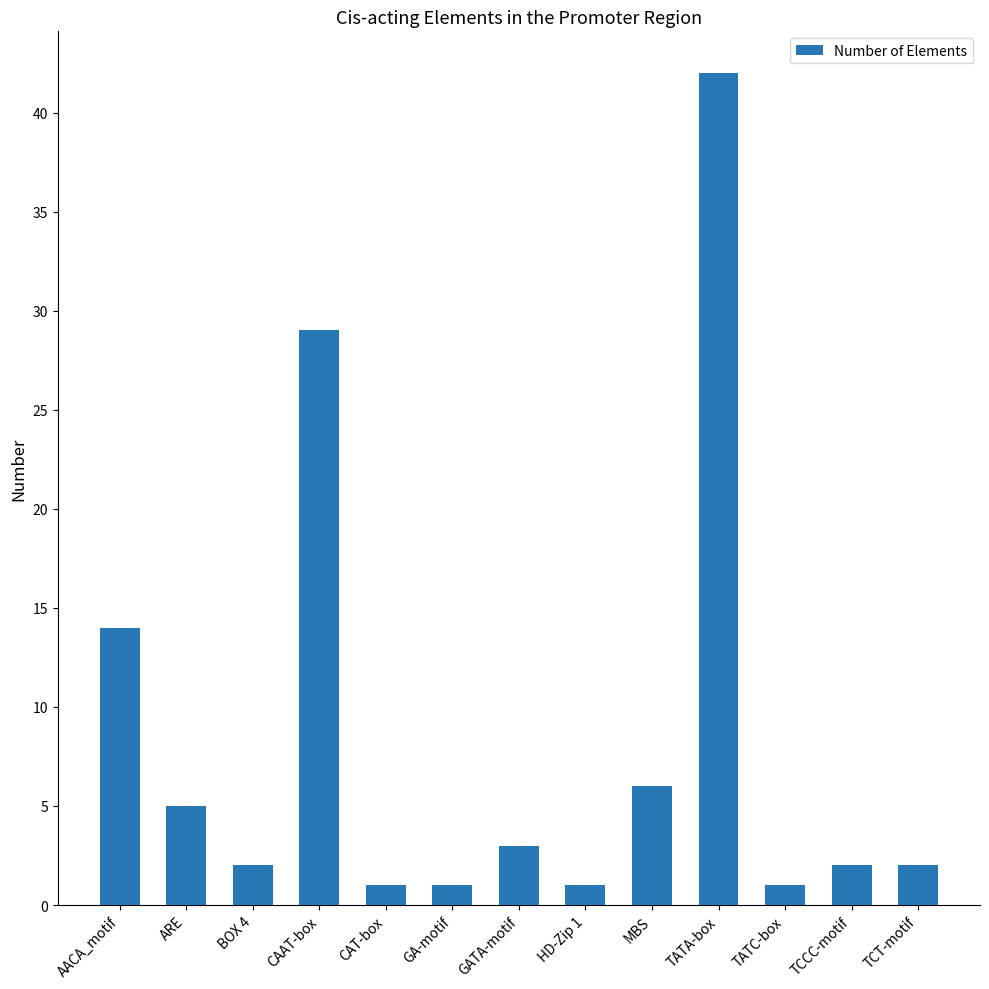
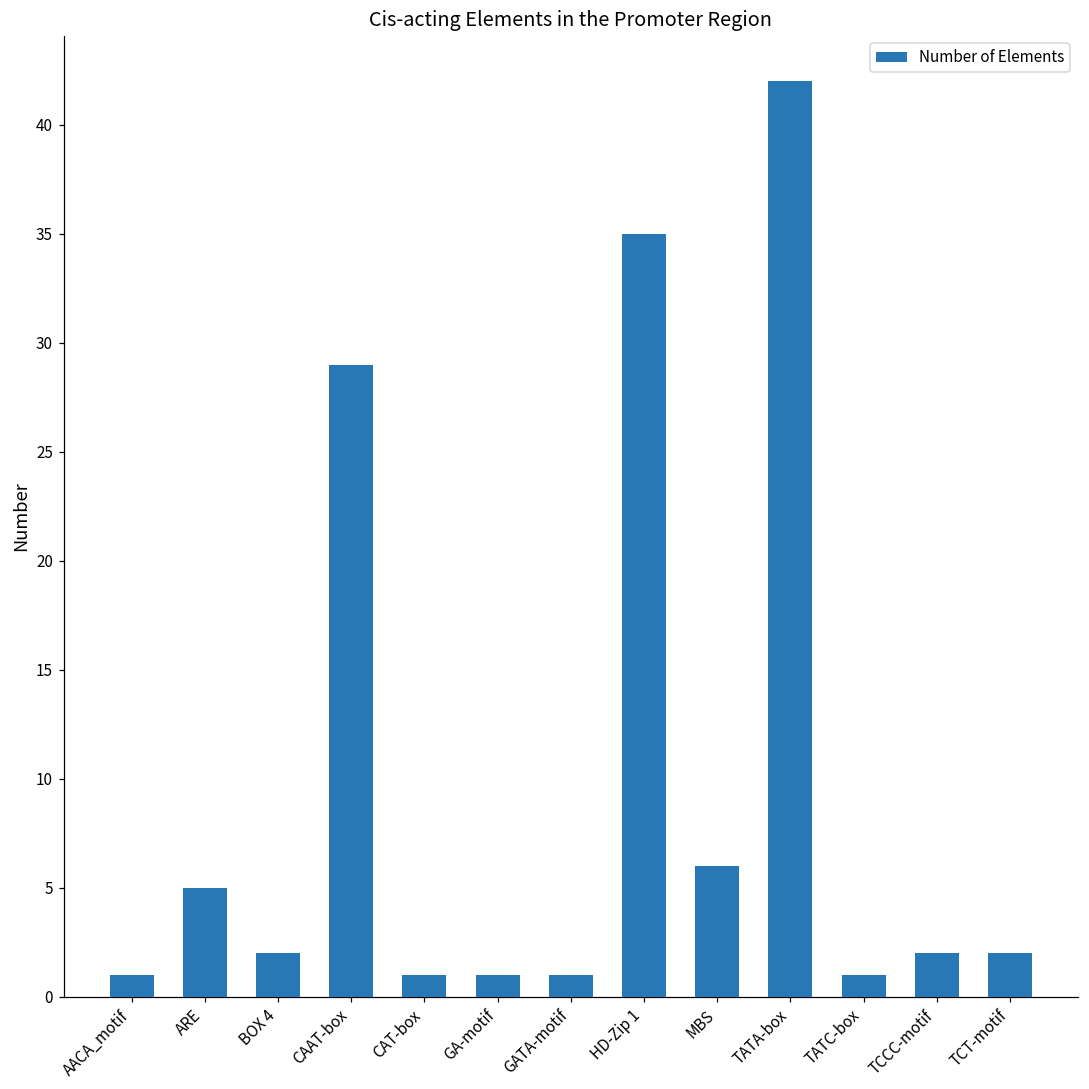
AACA_motif: 14 -> 1
GATA-motif: 3 -> 1
HD-Zip 1: 1 -> 35
